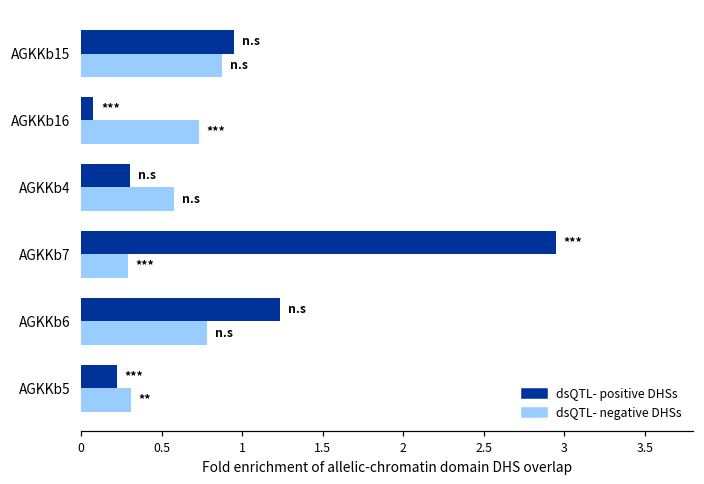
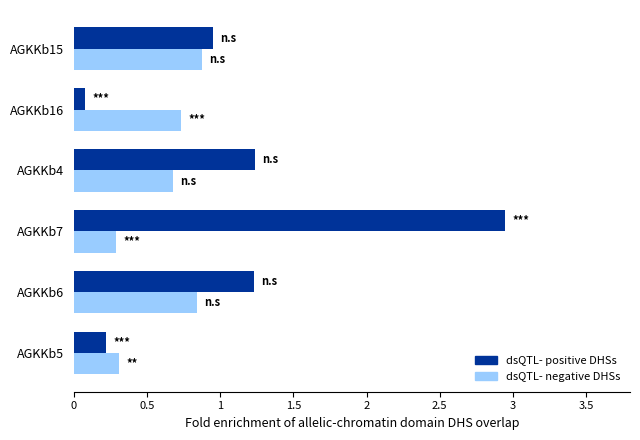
dsQTL- positive DHSs, AGKKb4: 0.30 -> 1.24
dsQTL- negative DHSs, AGKKb4: 0.58 -> 0.68
dsQTL- negative DHSs, AGKKb6: 0.78 -> 0.84
